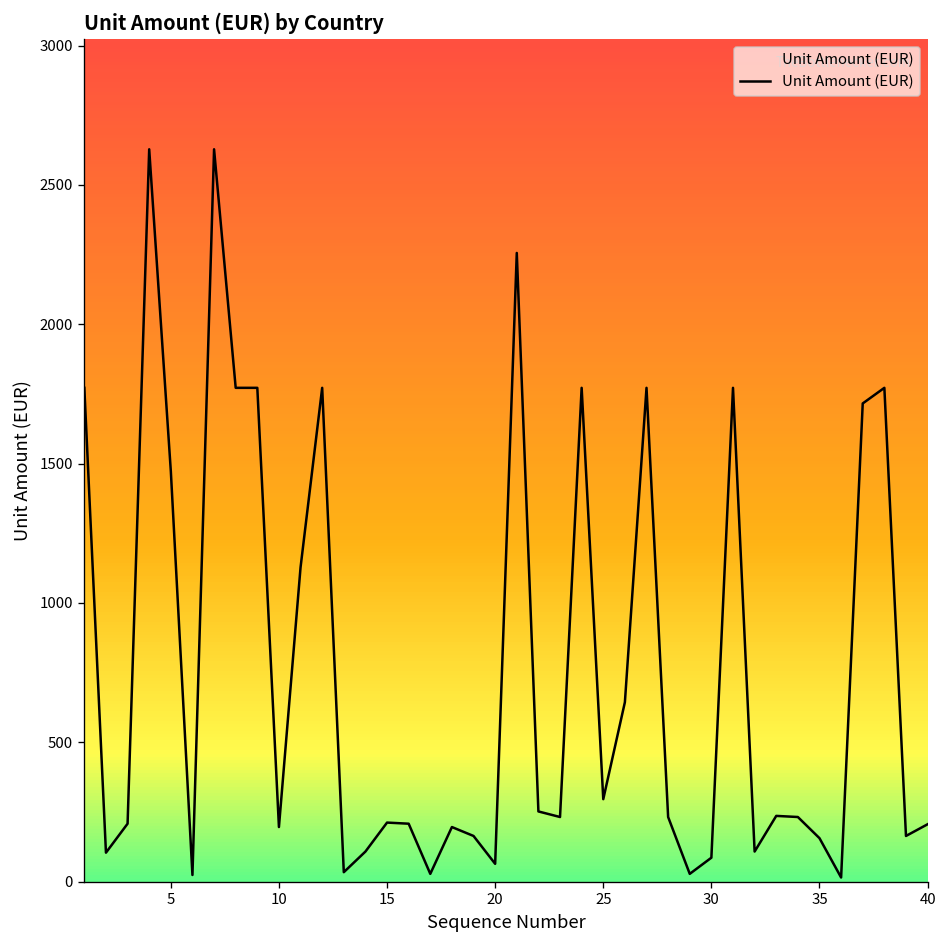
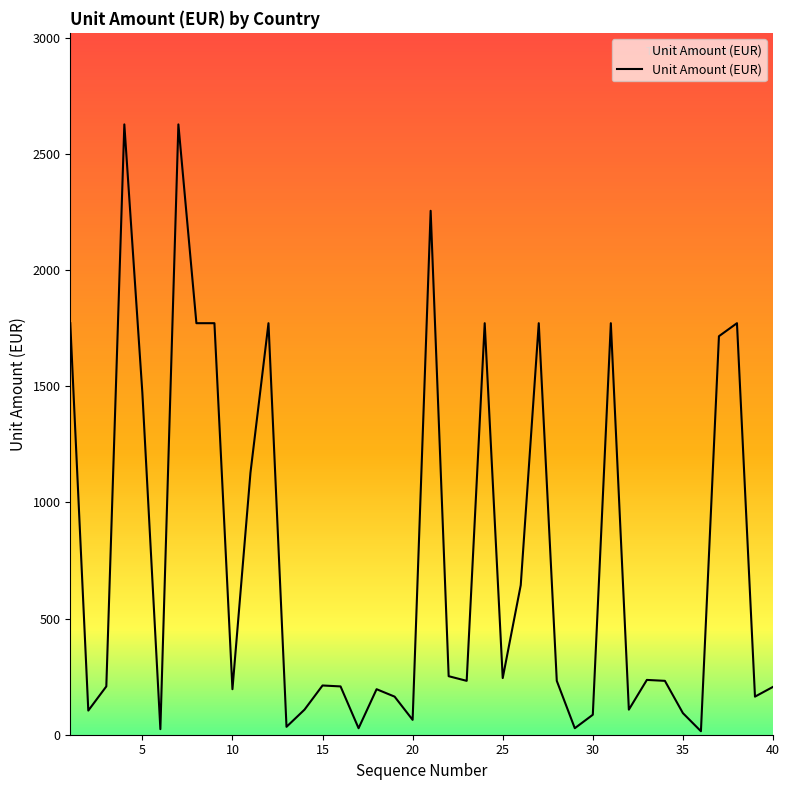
25: 300 -> 240
35: 160 -> 90
